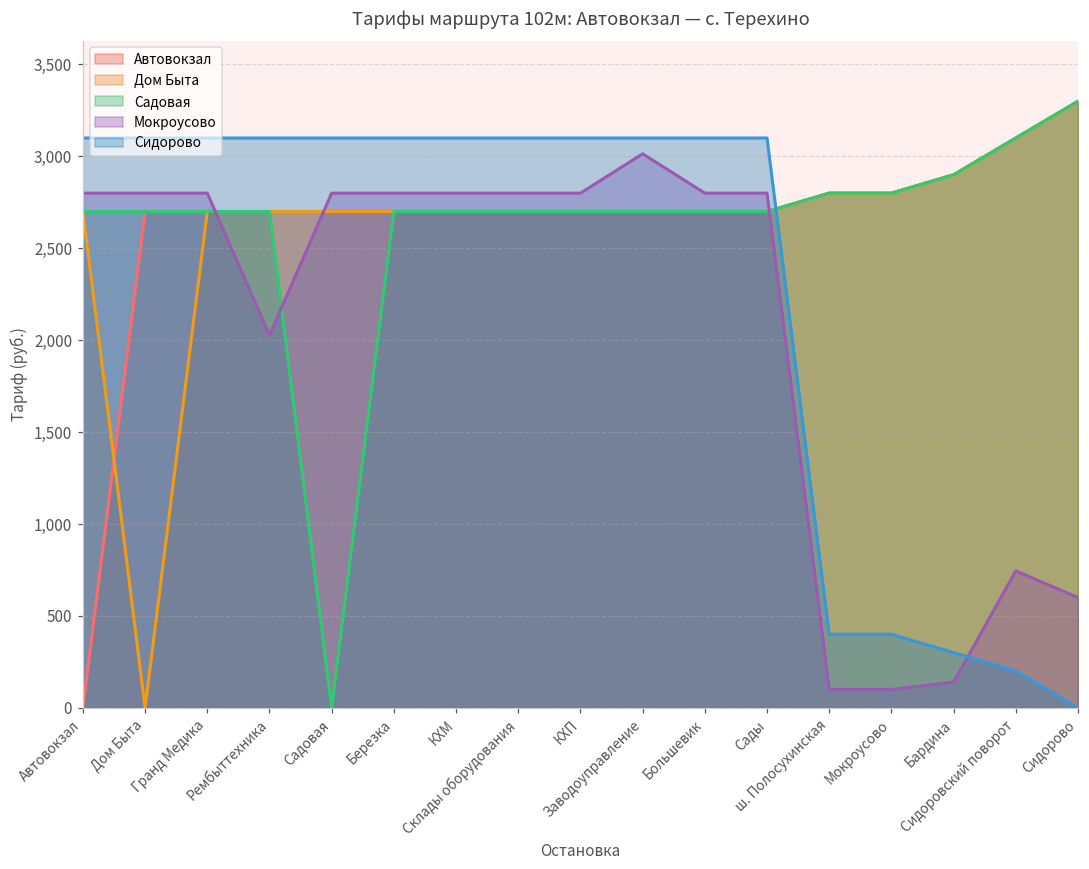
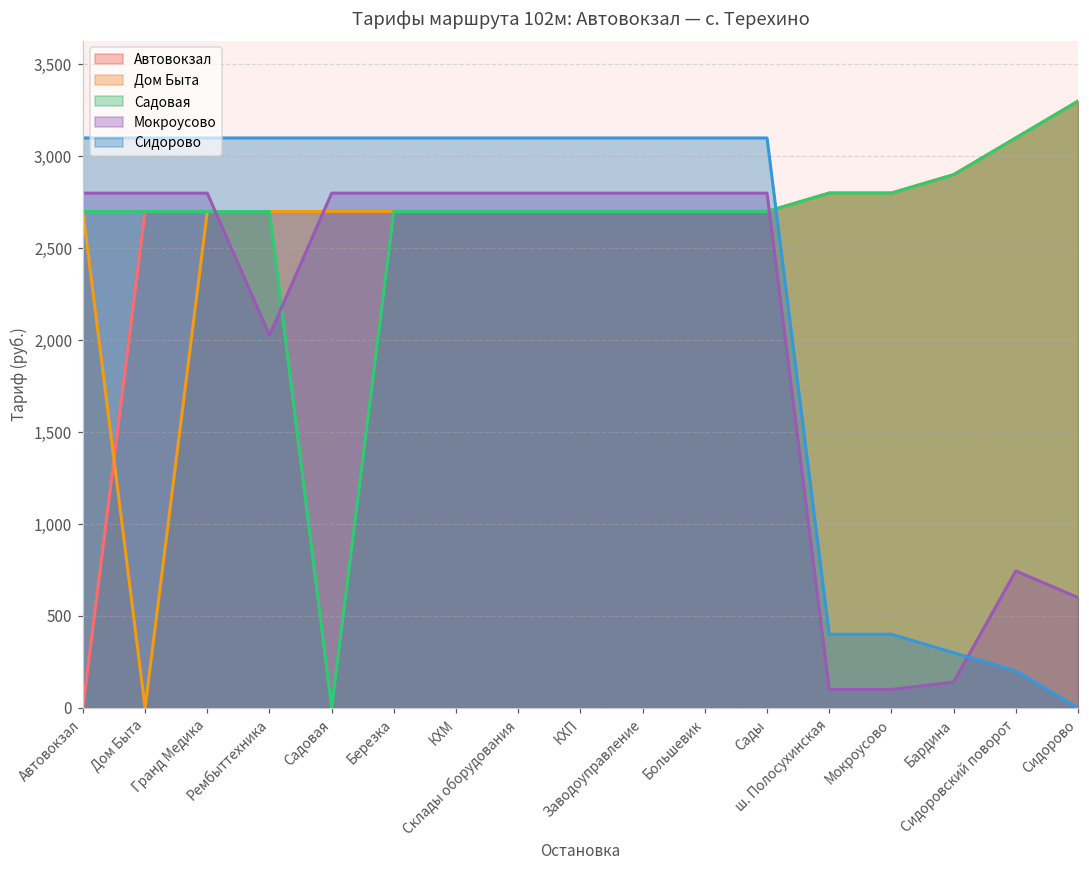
Мокроусово, Заводоуправление: 3,010 -> 2,800
